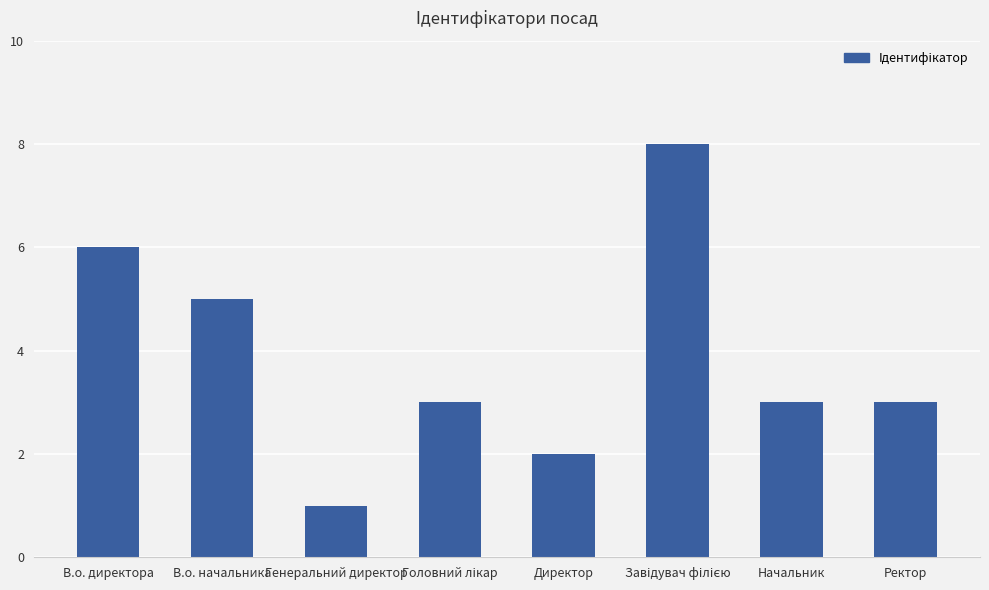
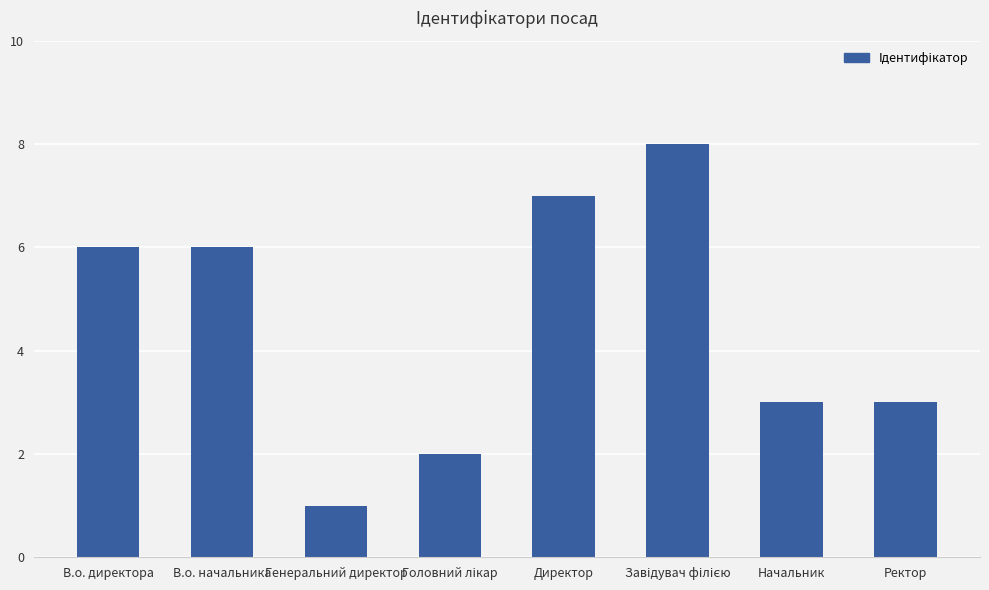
В.о. начальника: 5 -> 6
Головний лікар: 3 -> 2
Директор: 2 -> 7
